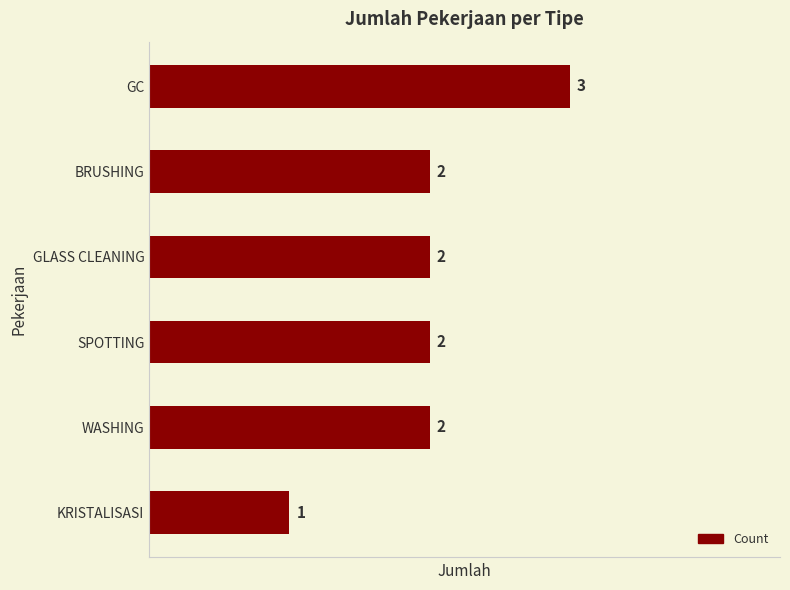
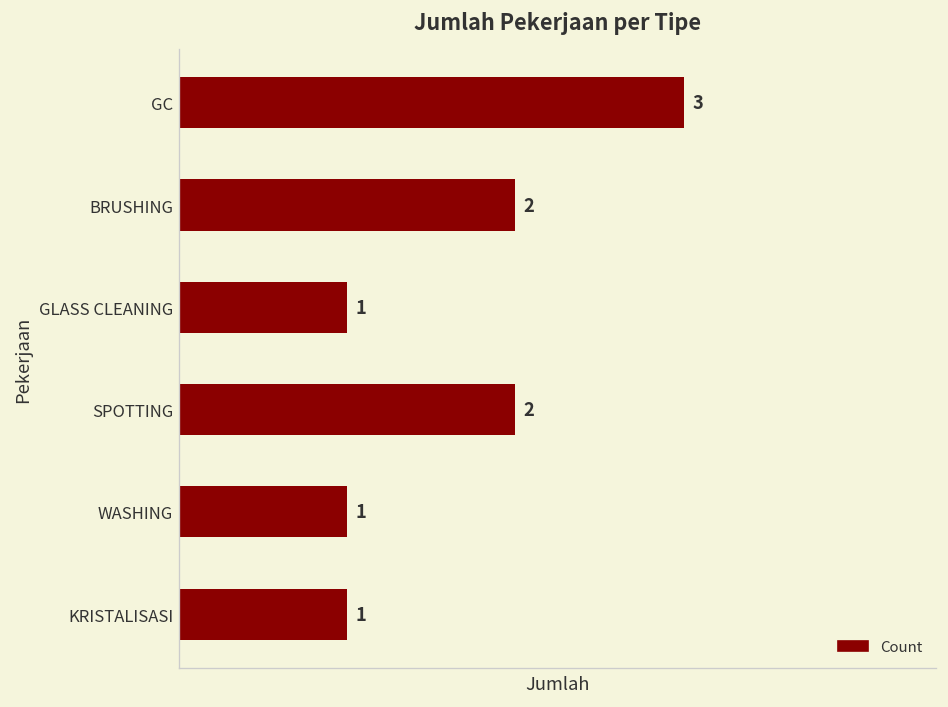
GLASS CLEANING: 2 -> 1
WASHING: 2 -> 1
